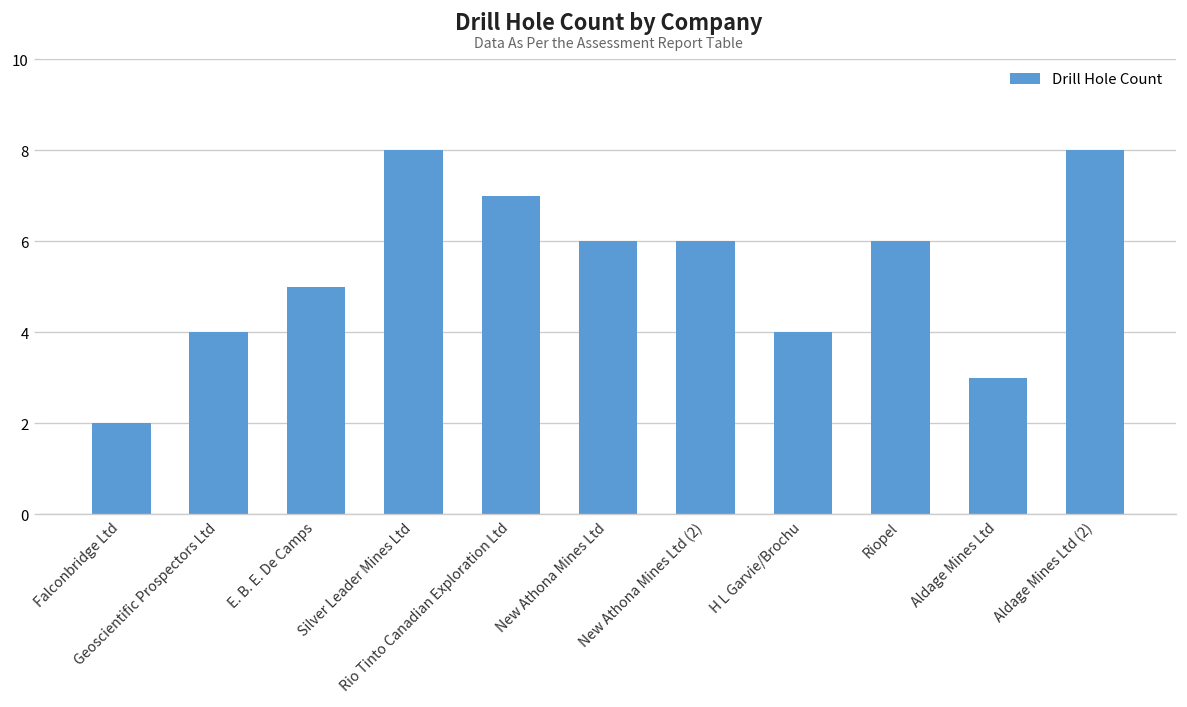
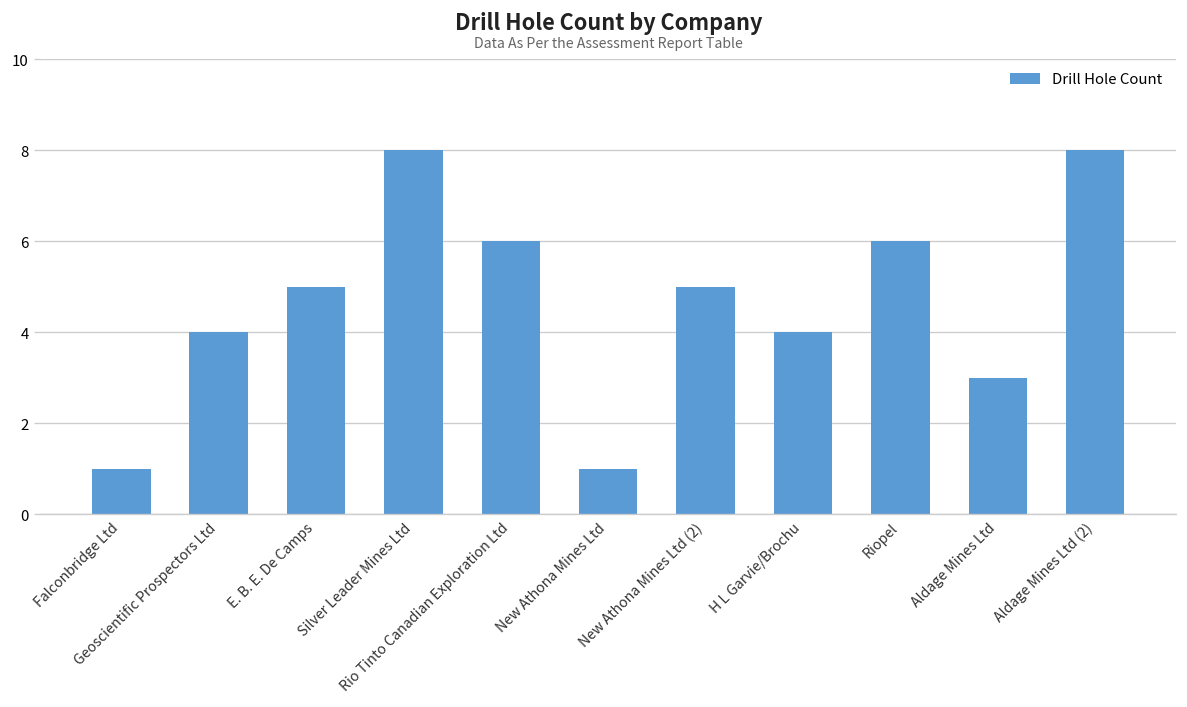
Falconbridge Ltd: 2 -> 1
Rio Tinto Canadian Exploration Ltd: 7 -> 6
New Athona Mines Ltd: 6 -> 1
New Athona Mines Ltd (2): 6 -> 5
